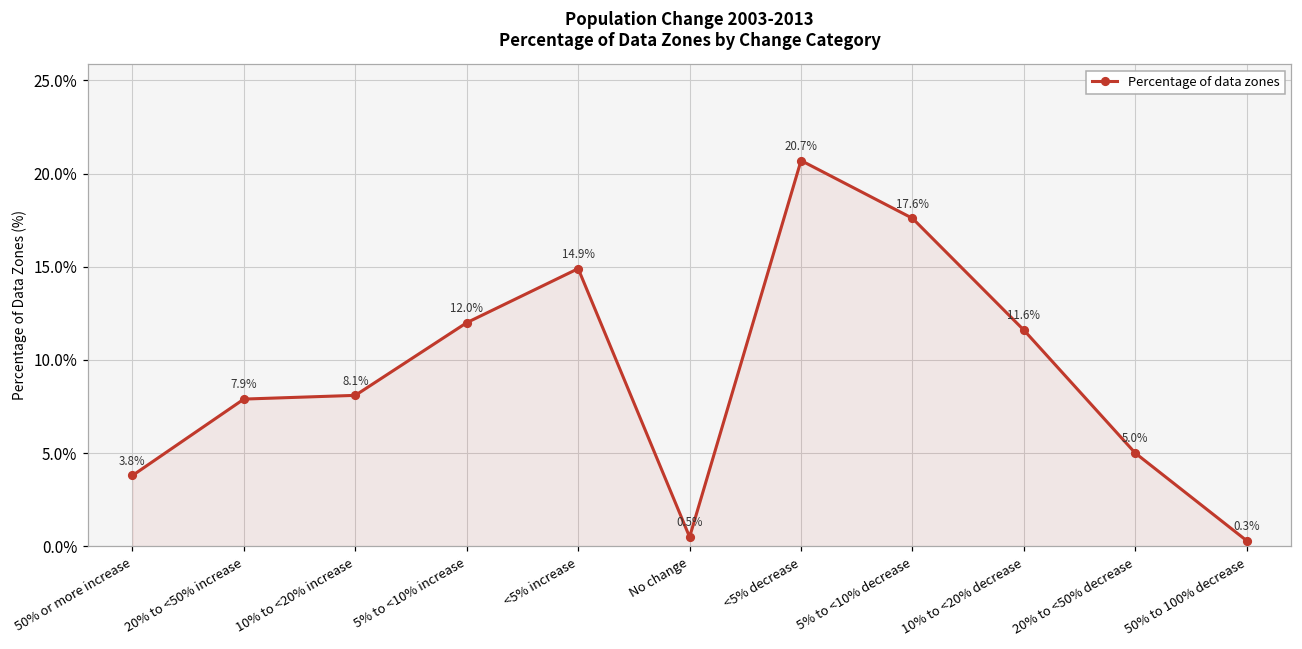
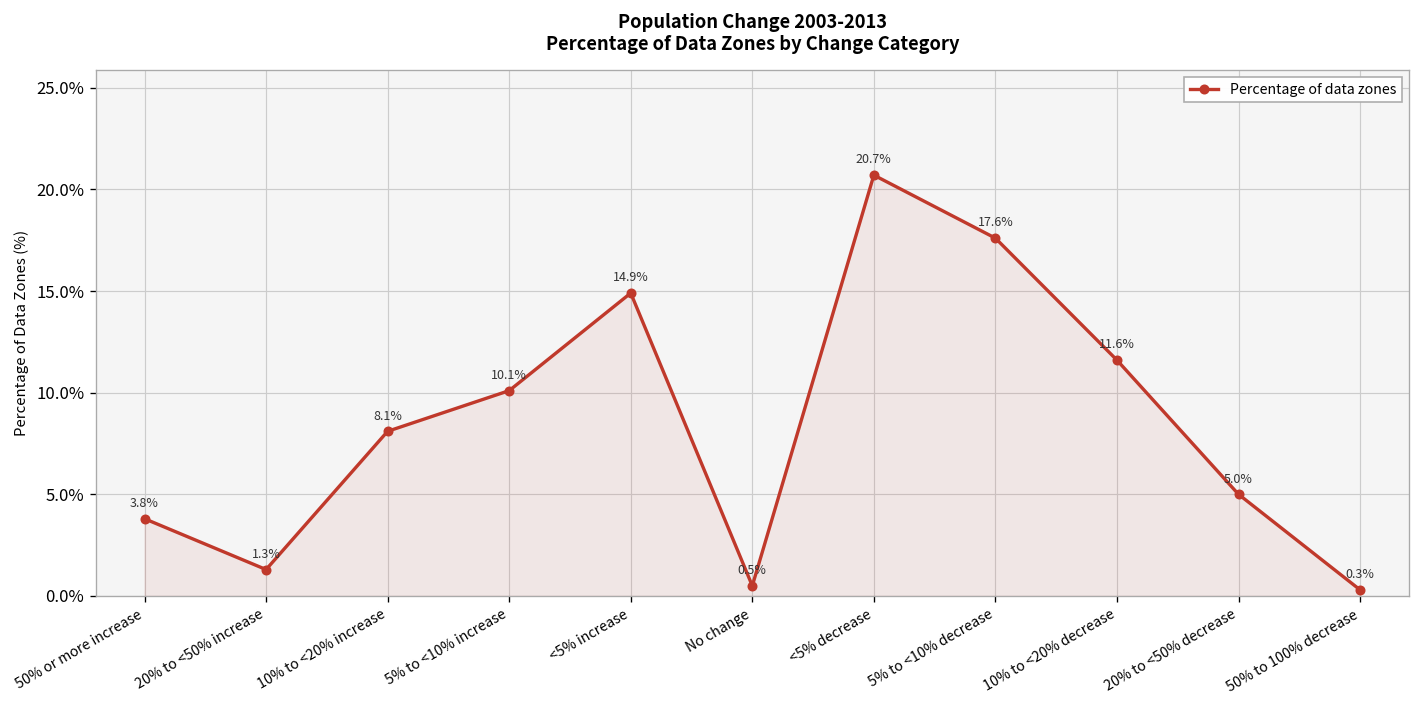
20% to <50% increase: 7.9% -> 1.3%
5% to <10% increase: 12.0% -> 10.1%
